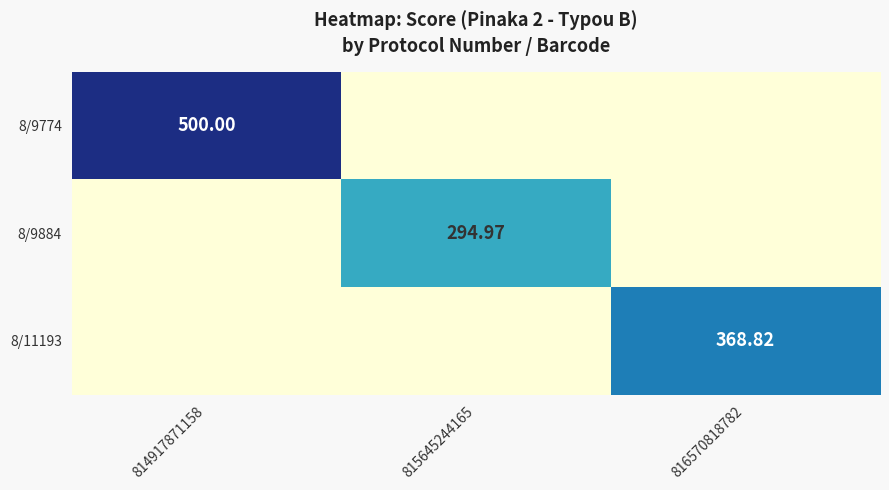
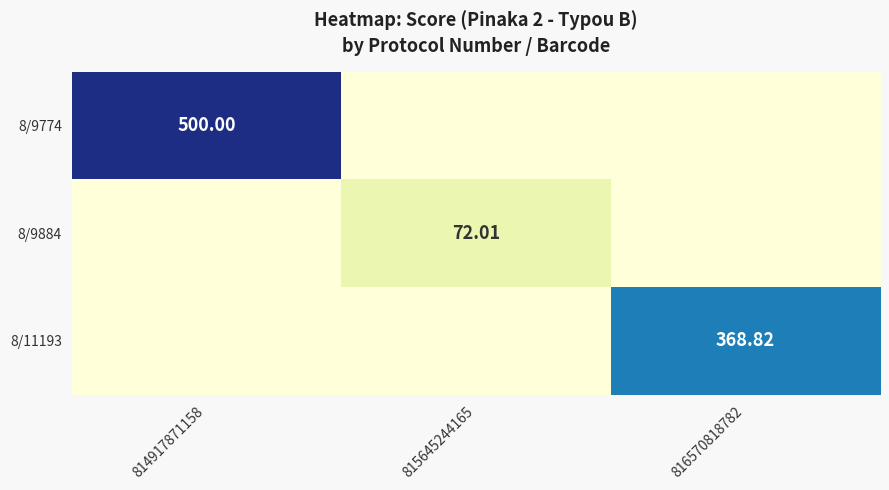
8/9884, 815645244165: 294.97 -> 72.01
